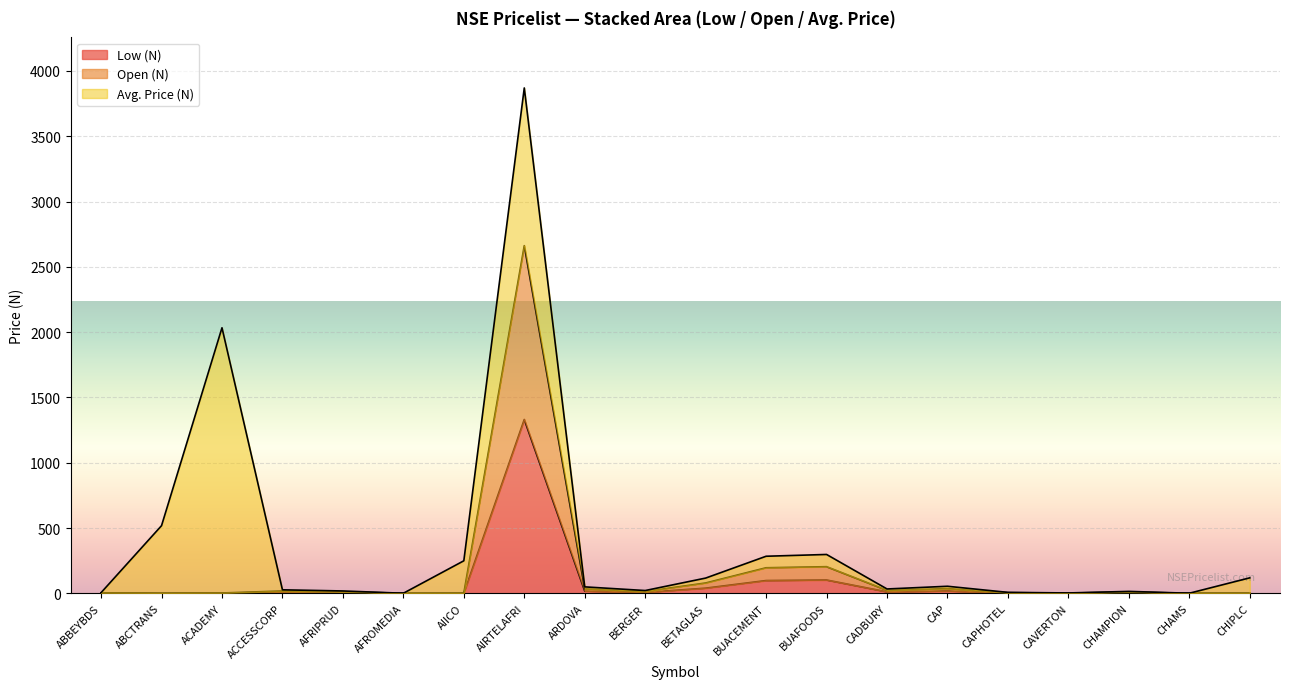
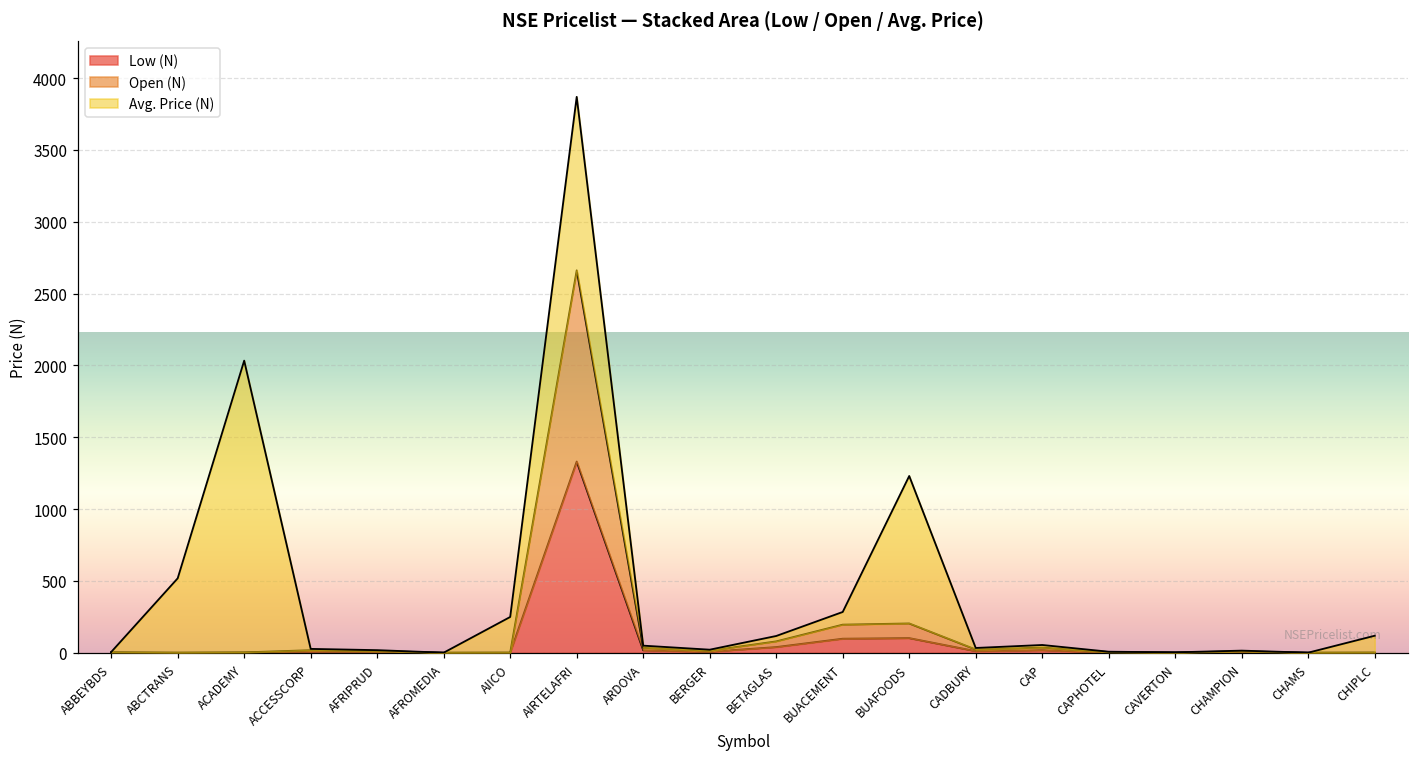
Avg. Price (N), BUAFOODS: 90 -> 1030
